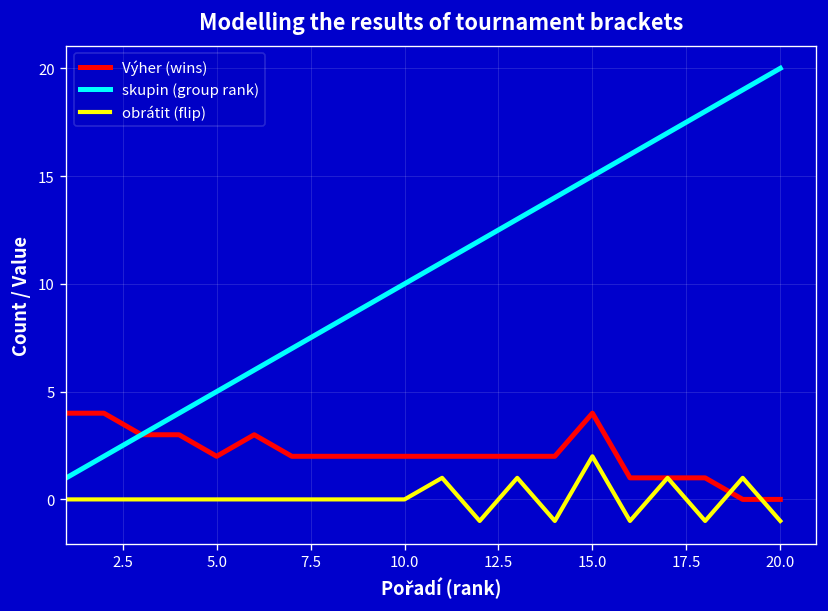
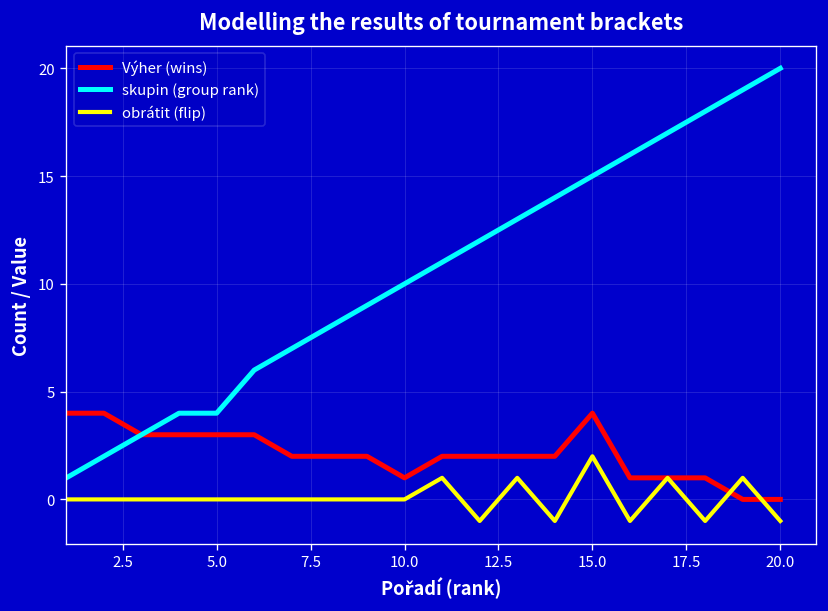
Výher (wins), 5.0: 2 -> 3
skupin (group rank), 5.0: 5 -> 4
Výher (wins), 10.0: 2 -> 1
